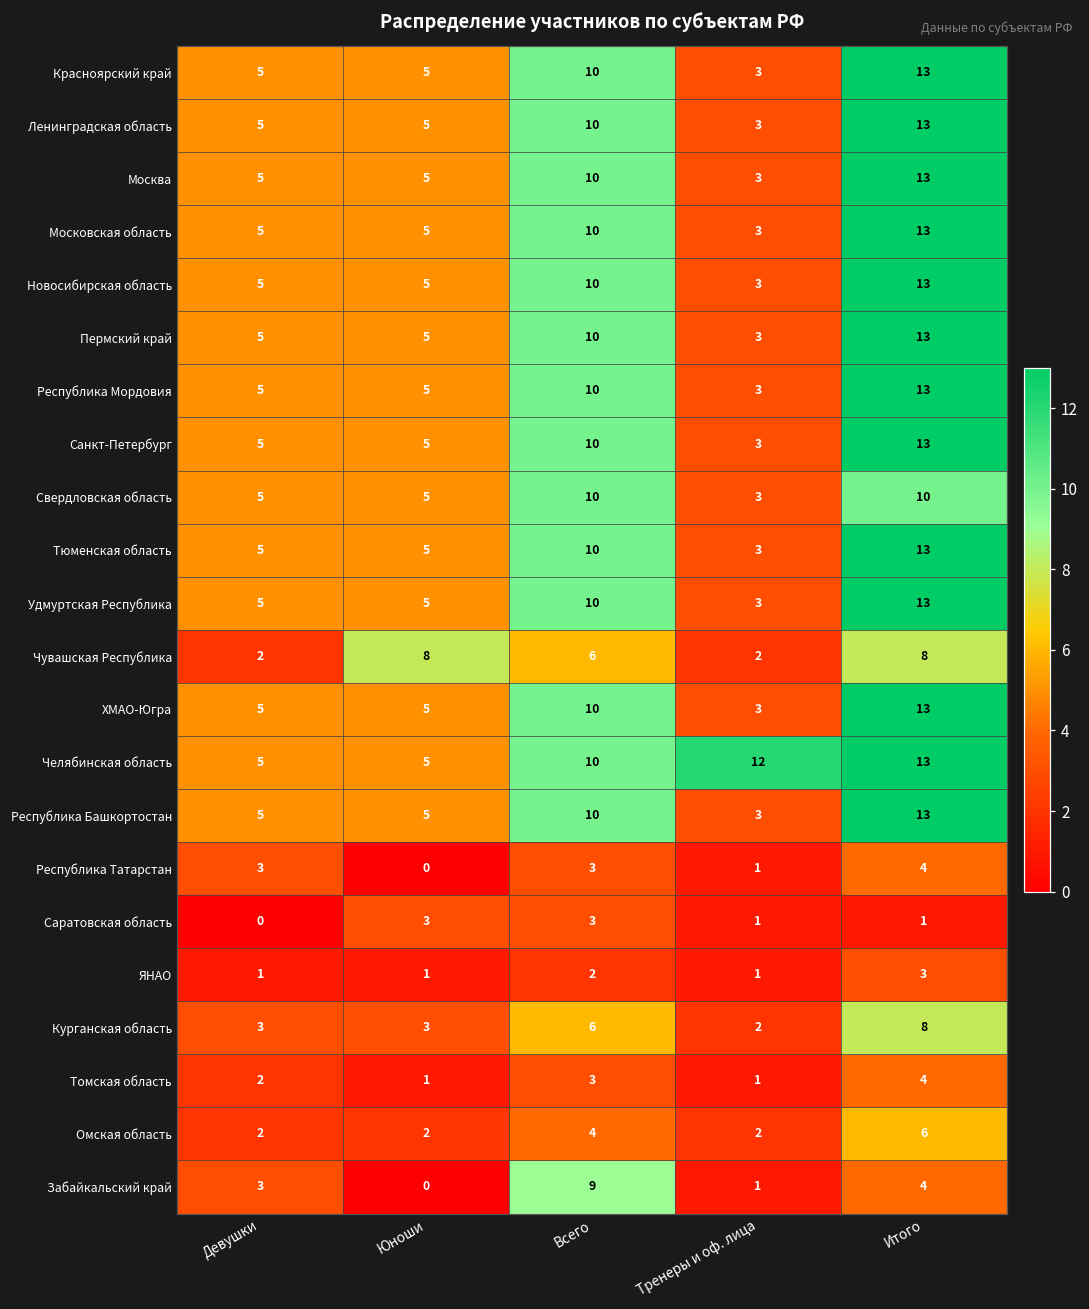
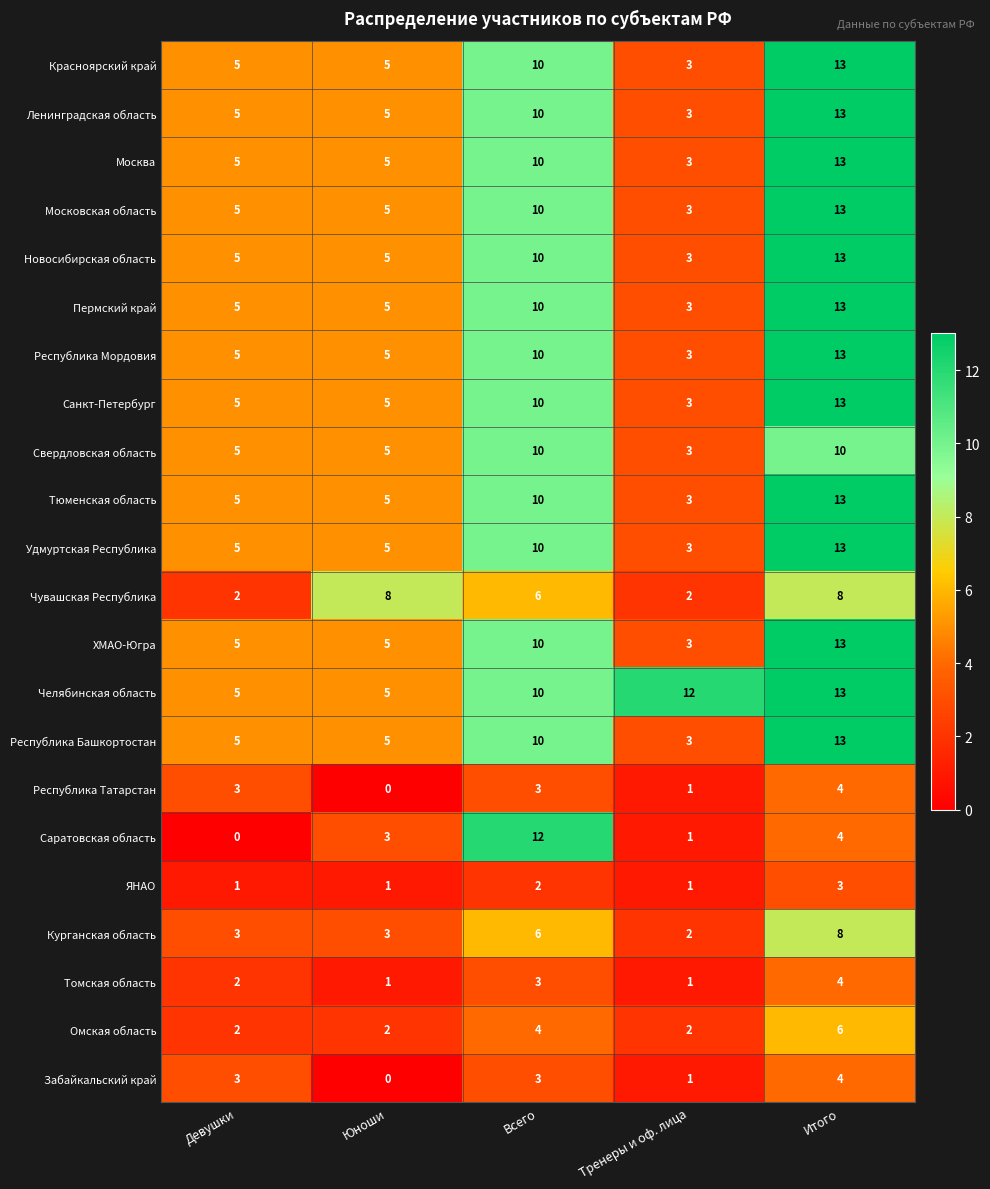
Саратовская область, Всего: 3 -> 12
Саратовская область, Итого: 1 -> 4
Забайкальский край, Всего: 9 -> 3
